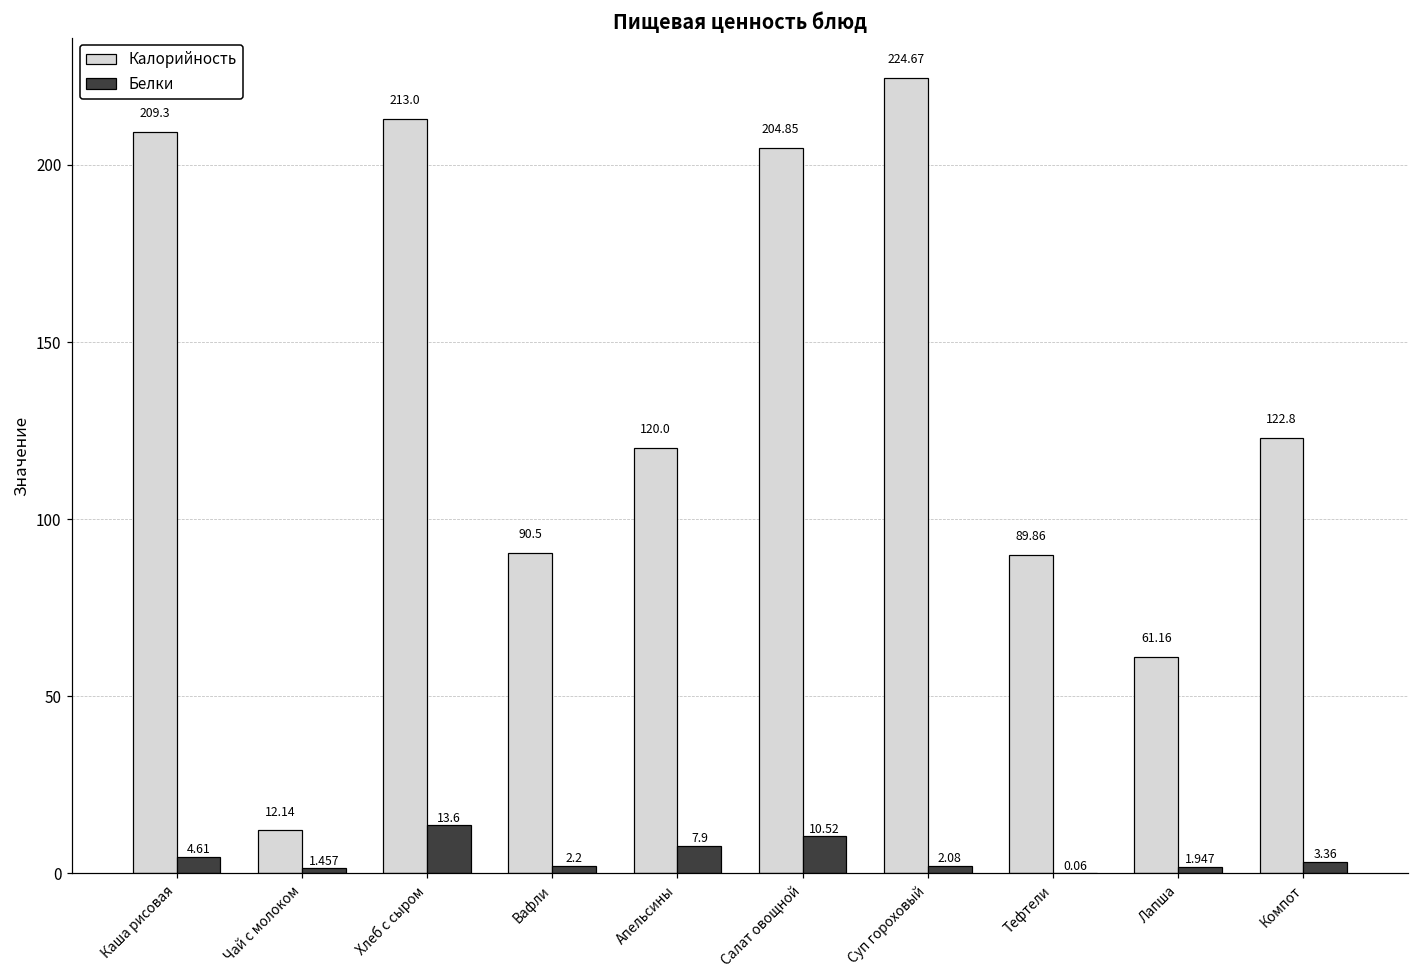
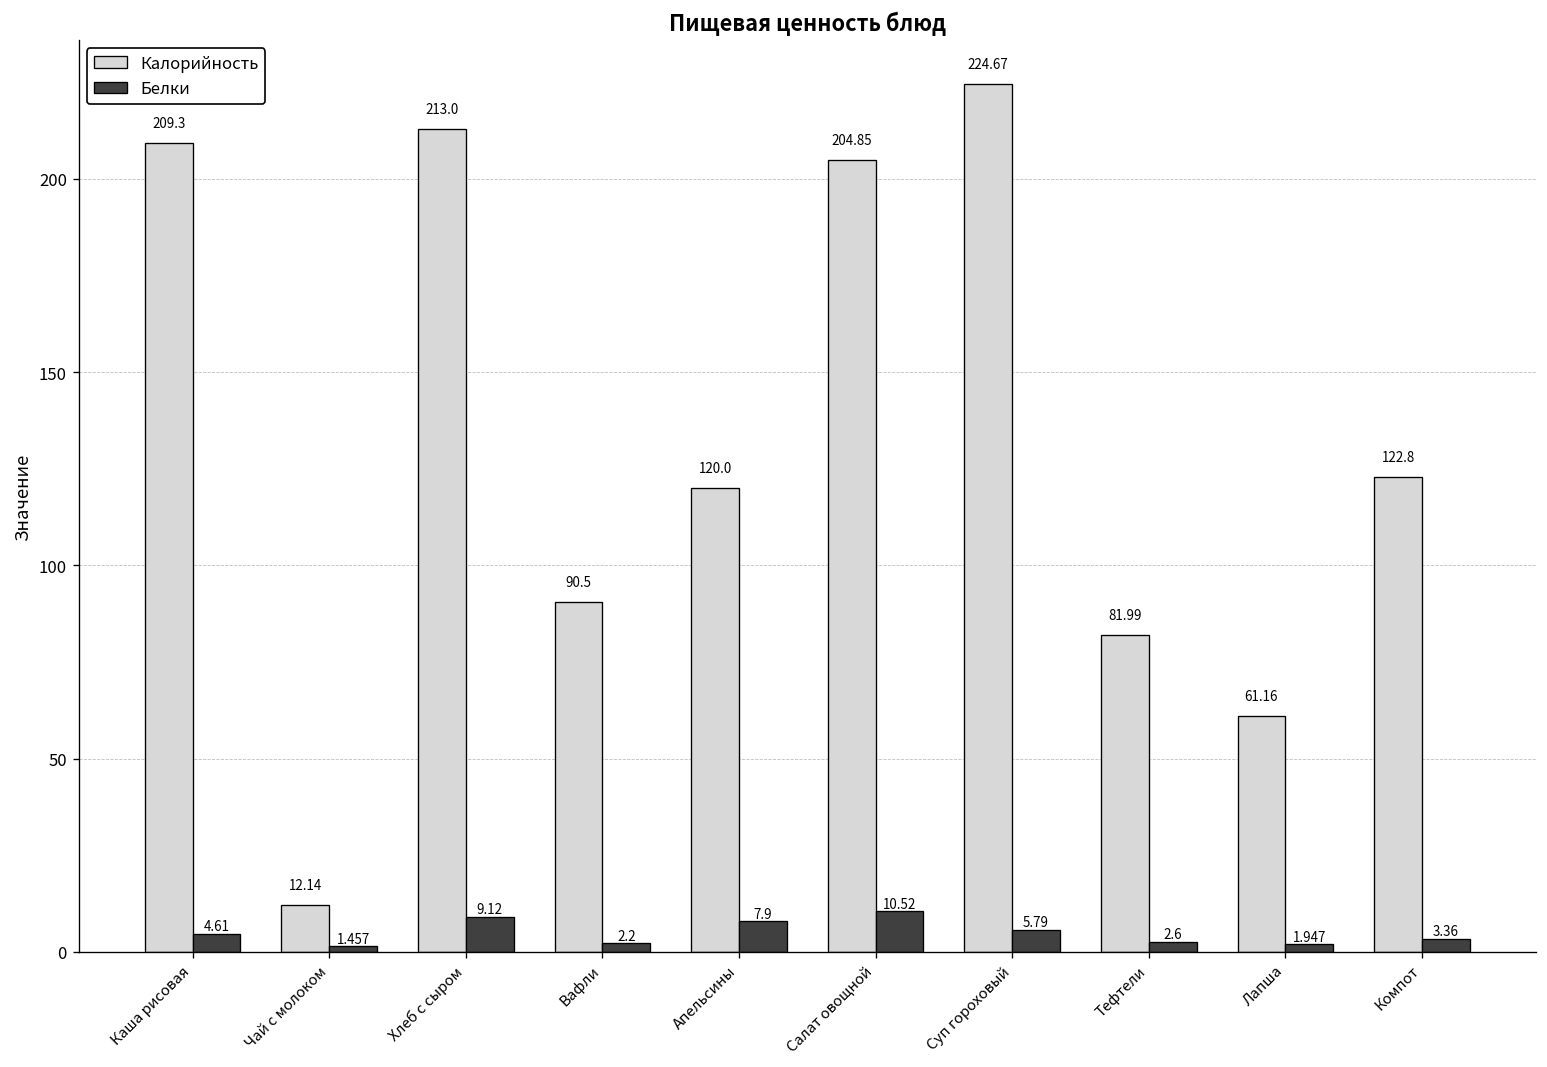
Белки, Хлеб с сыром: 13.6 -> 9.12
Белки, Суп гороховый: 2.08 -> 5.79
Калорийность, Тефтели: 89.86 -> 81.99
Белки, Тефтели: 0.06 -> 2.6
